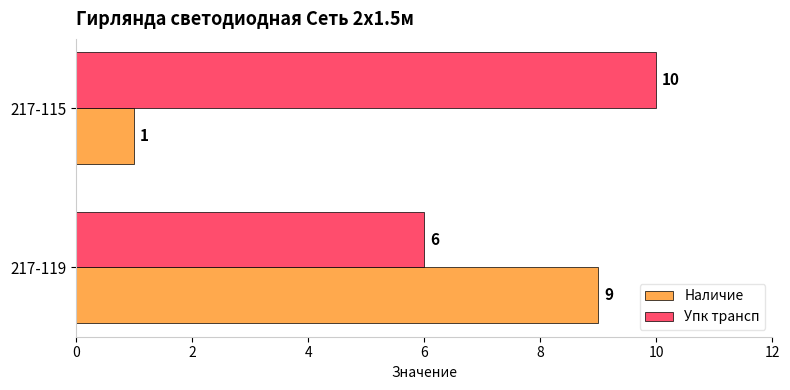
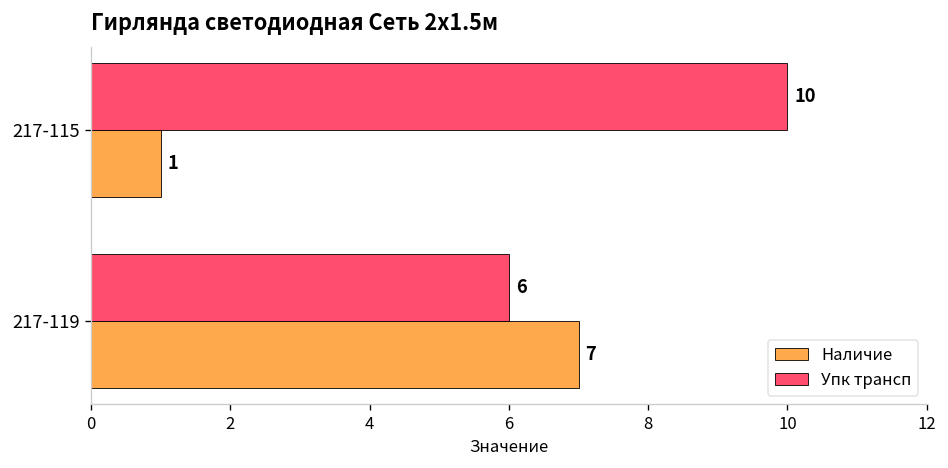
Наличие, 217-119: 9 -> 7
